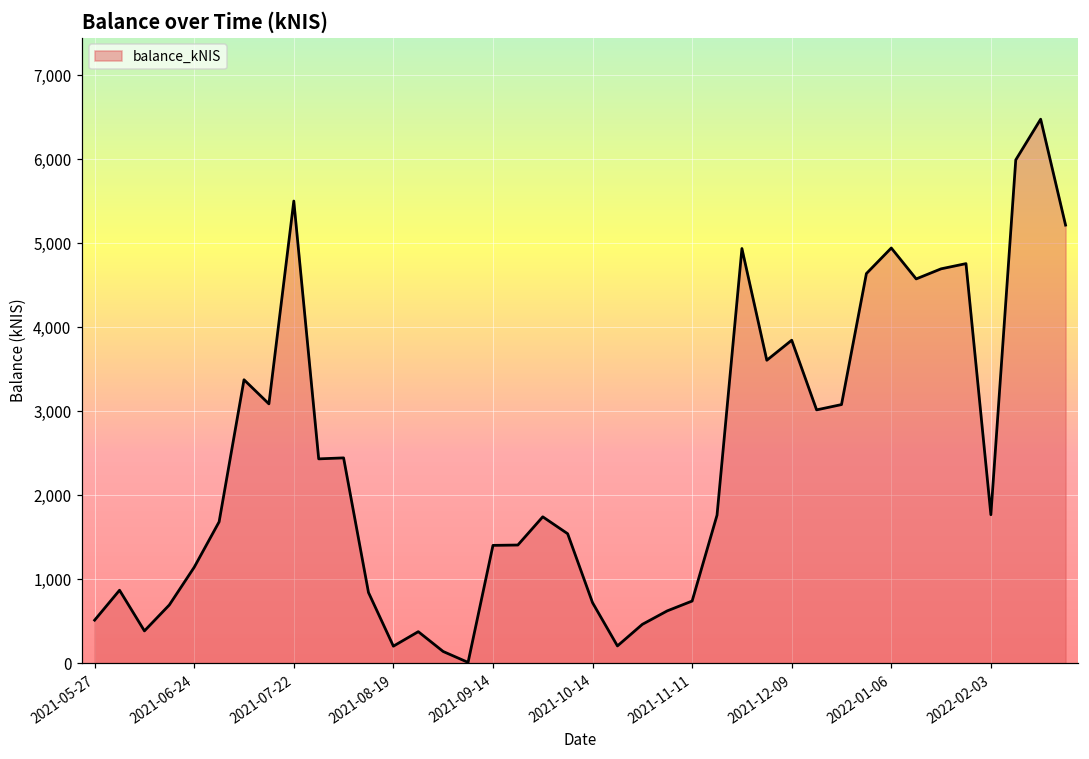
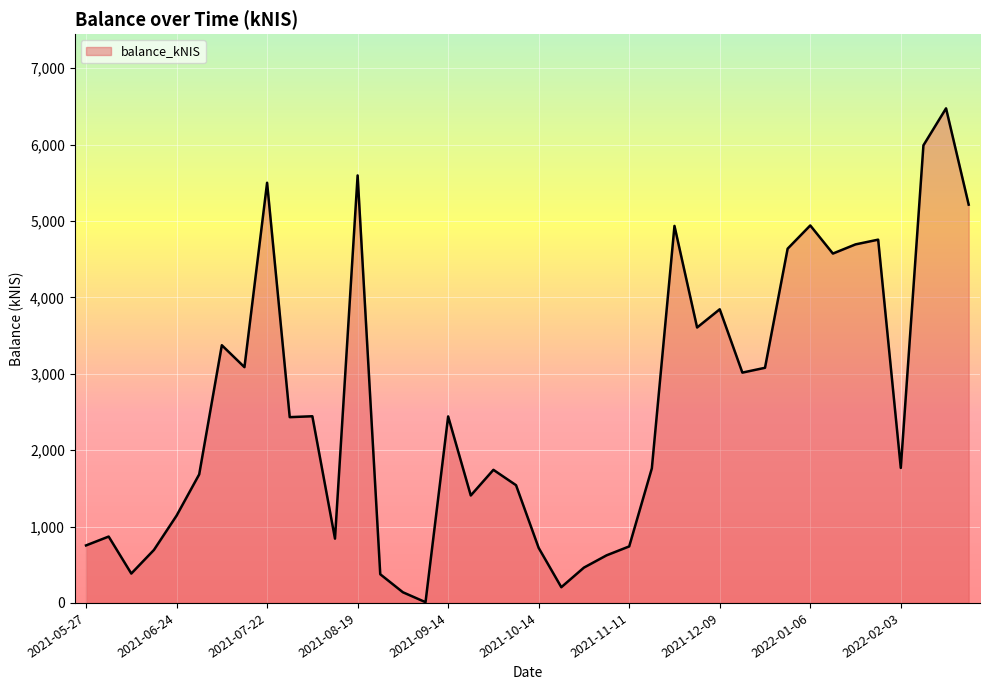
2021-05-27: 500 -> 800
2021-08-19: 200 -> 5,600
2021-09-14: 1,400 -> 2,400
